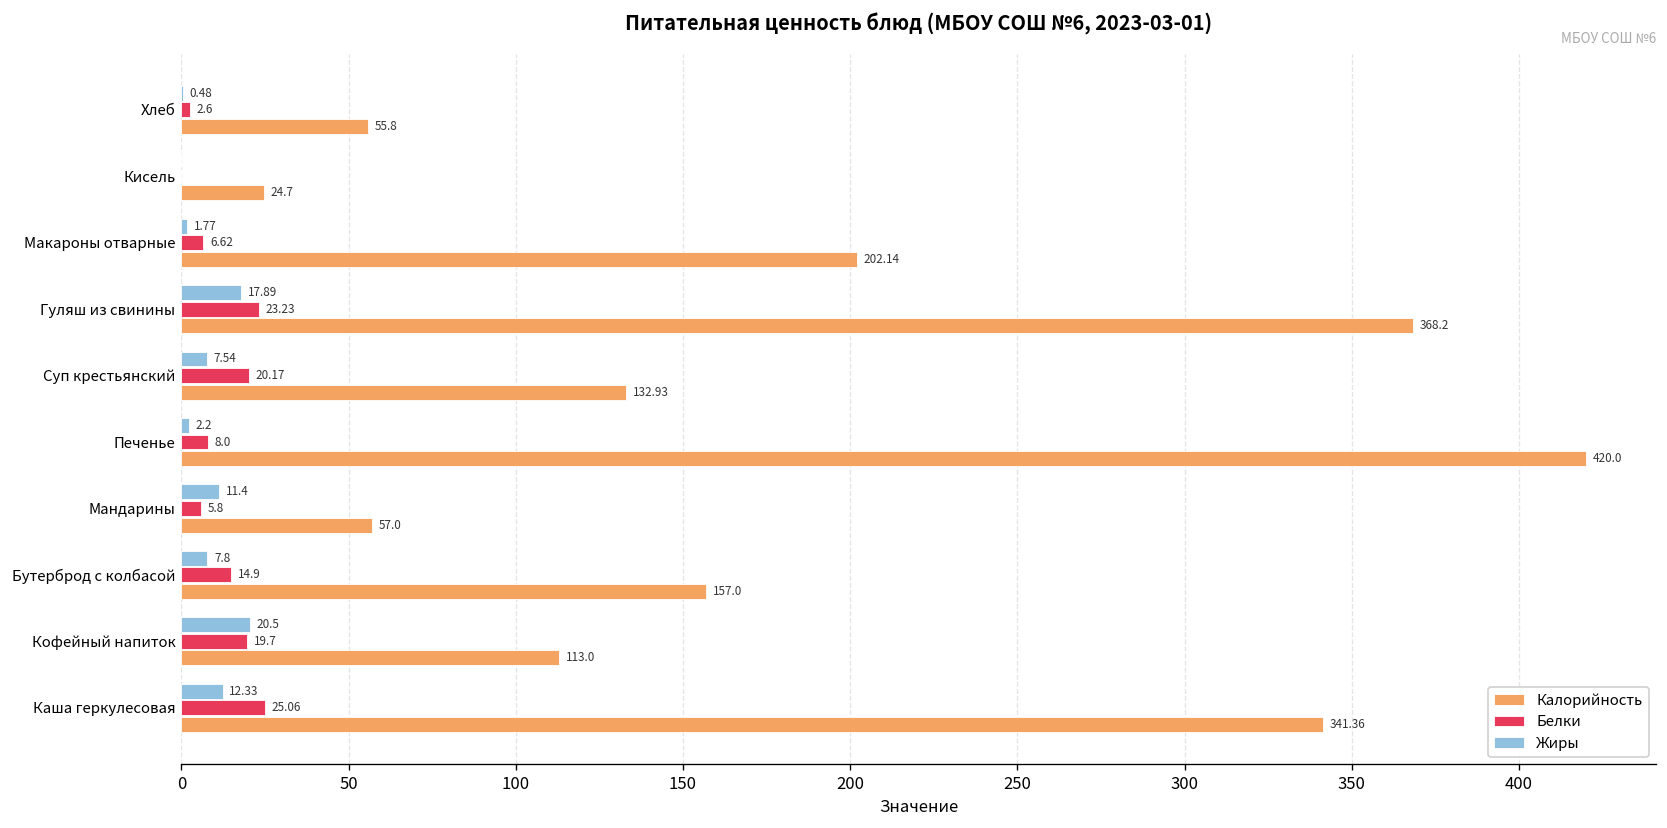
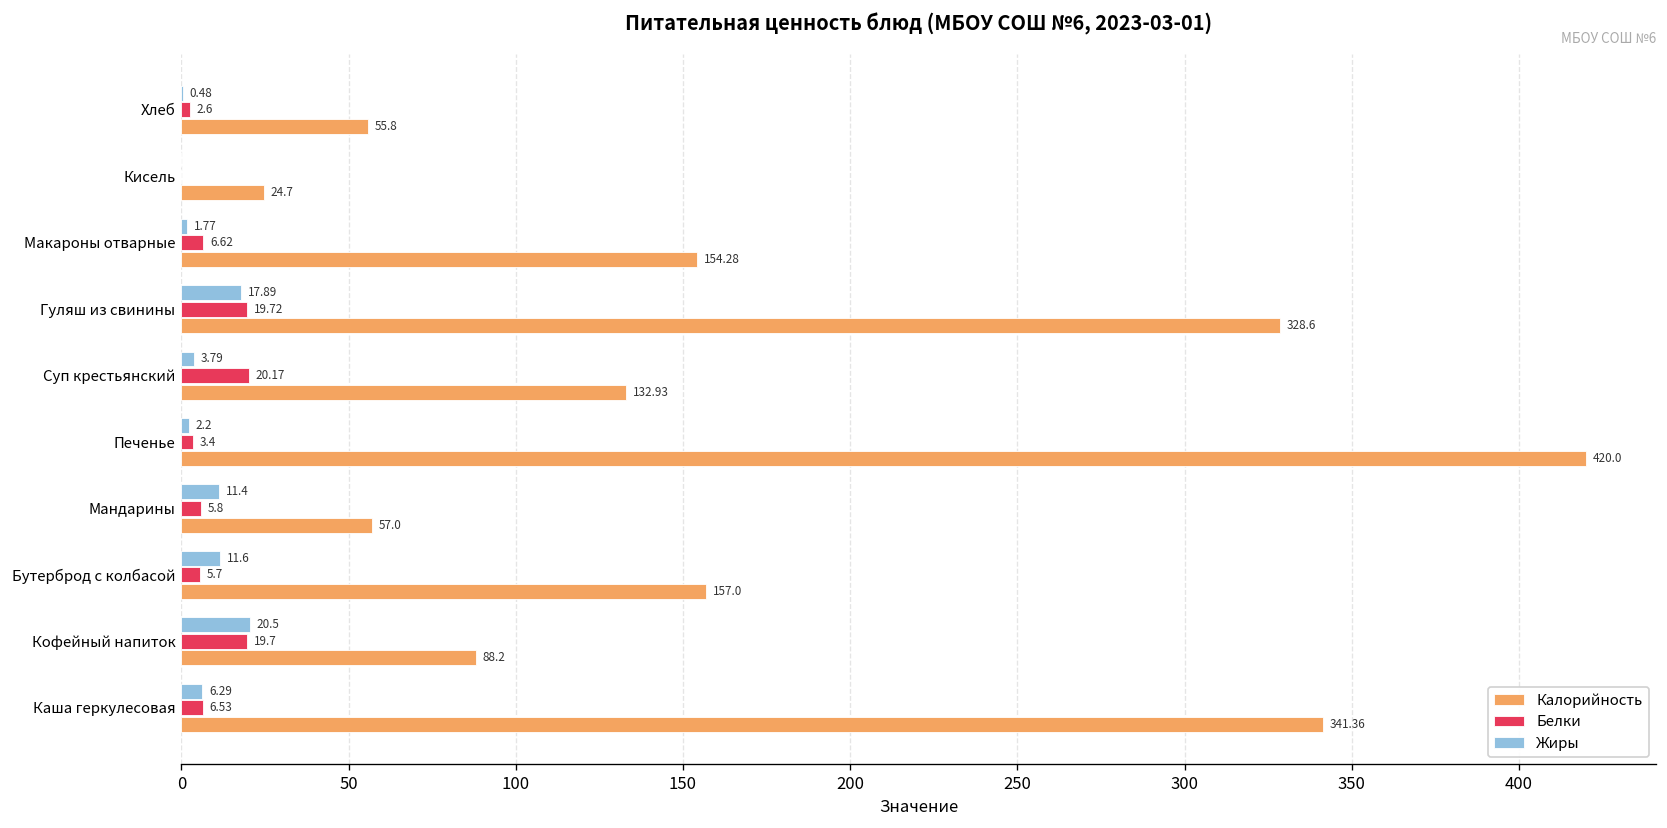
Калорийность, Макароны отварные: 202.14 -> 154.28
Белки, Гуляш из свинины: 23.23 -> 19.72
Калорийность, Гуляш из свинины: 368.2 -> 328.6
Жиры, Суп крестьянский: 7.54 -> 3.79
Белки, Печенье: 8.0 -> 3.4
Жиры, Бутерброд с колбасой: 7.8 -> 11.6
Белки, Бутерброд с колбасой: 14.9 -> 5.7
Калорийность, Кофейный напиток: 113.0 -> 88.2
Жиры, Каша геркулесовая: 12.33 -> 6.29
Белки, Каша геркулесовая: 25.06 -> 6.53
